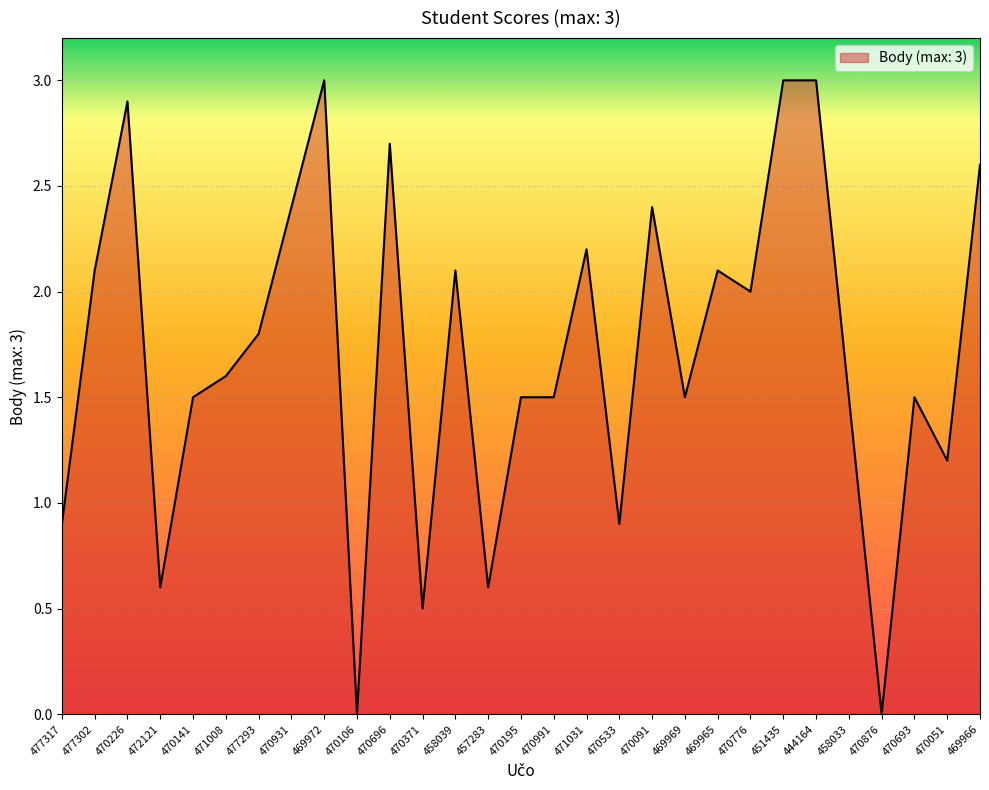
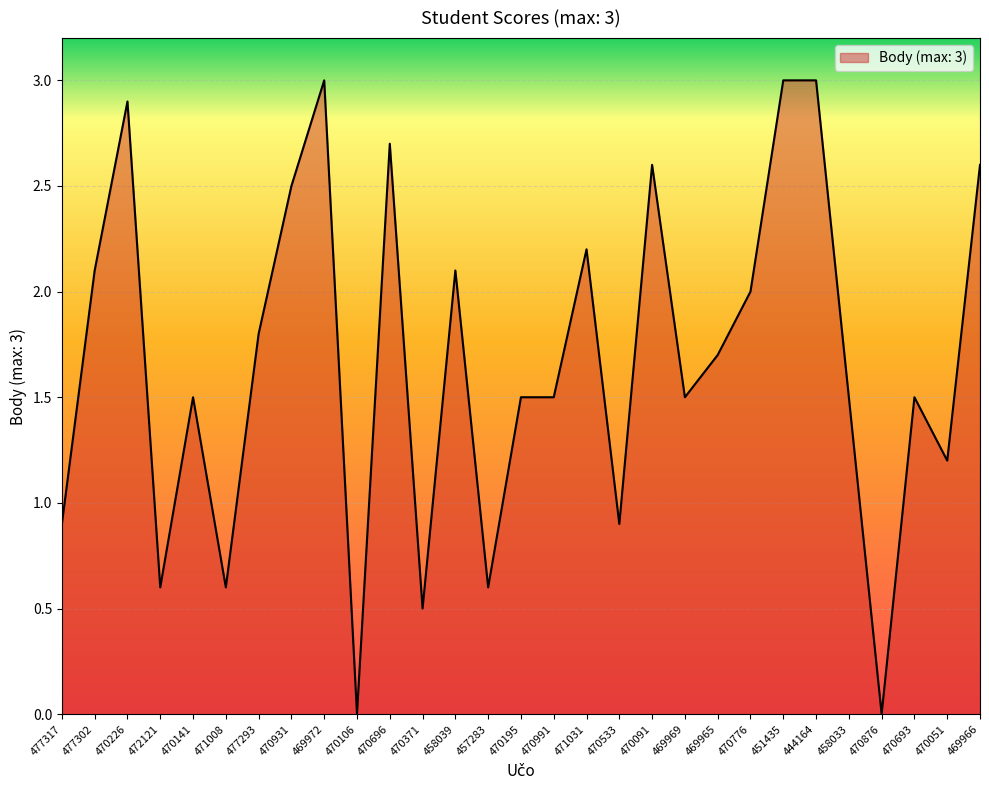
471008: 1.6 -> 0.6
470931: 2.4 -> 2.5
470091: 2.4 -> 2.6
469965: 2.1 -> 1.7
